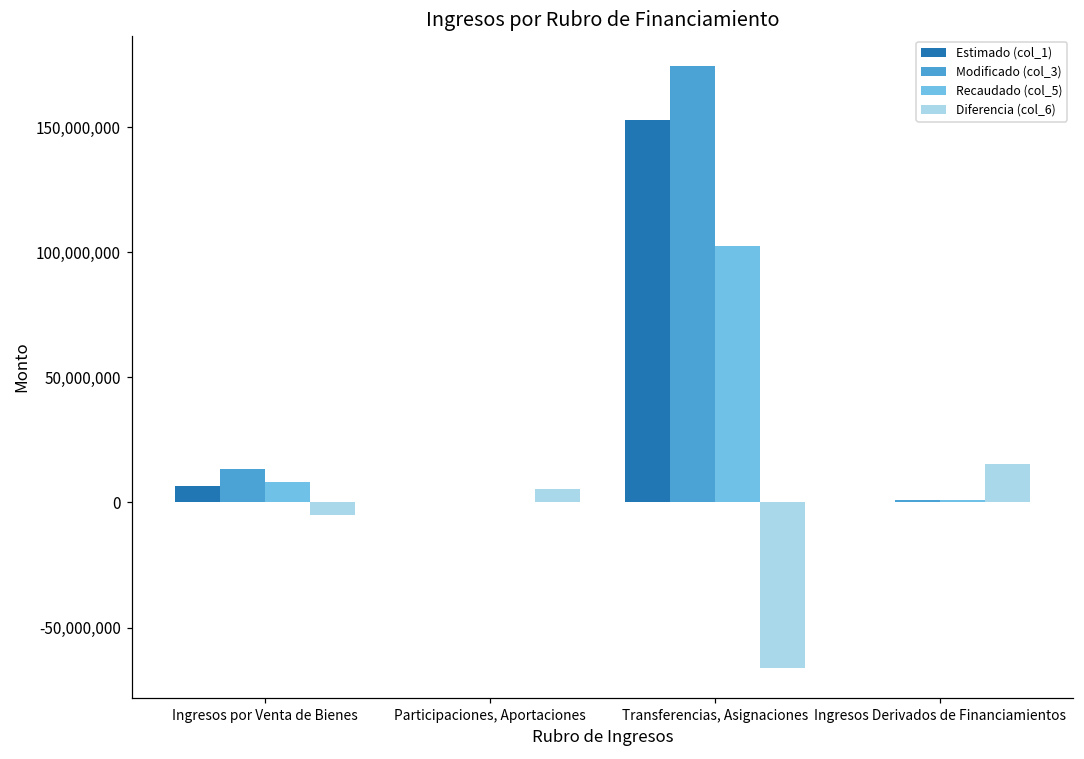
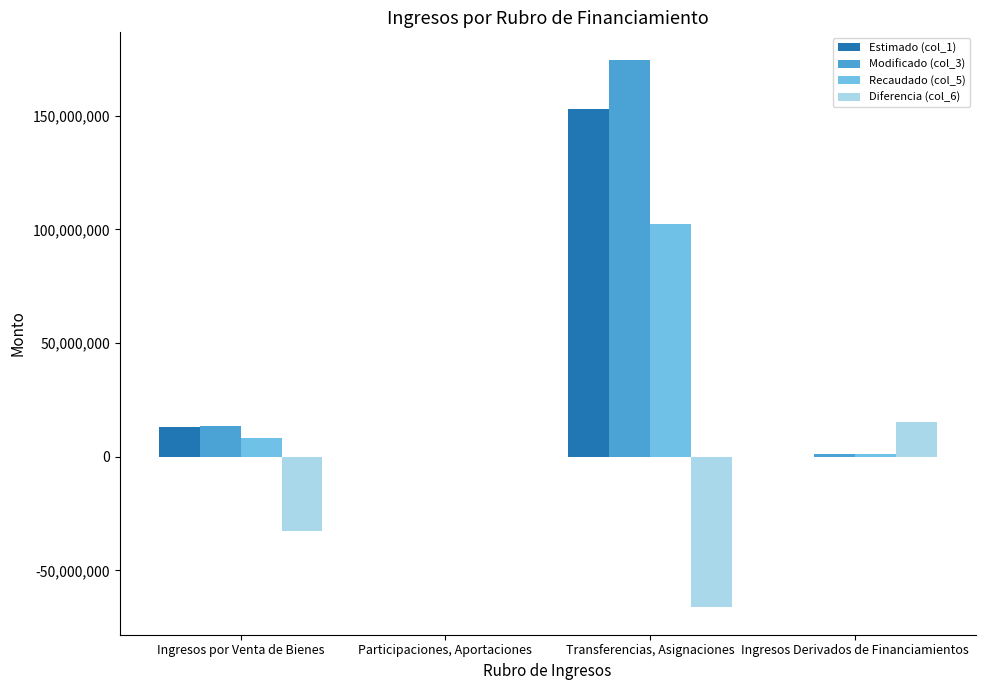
Estimado (col_1), Ingresos por Venta de Bienes: 7,000,000 -> 13,000,000
Diferencia (col_6), Ingresos por Venta de Bienes: -5,000,000 -> -33,000,000
Diferencia (col_6), Participaciones, Aportaciones: 5,000,000 -> 0
